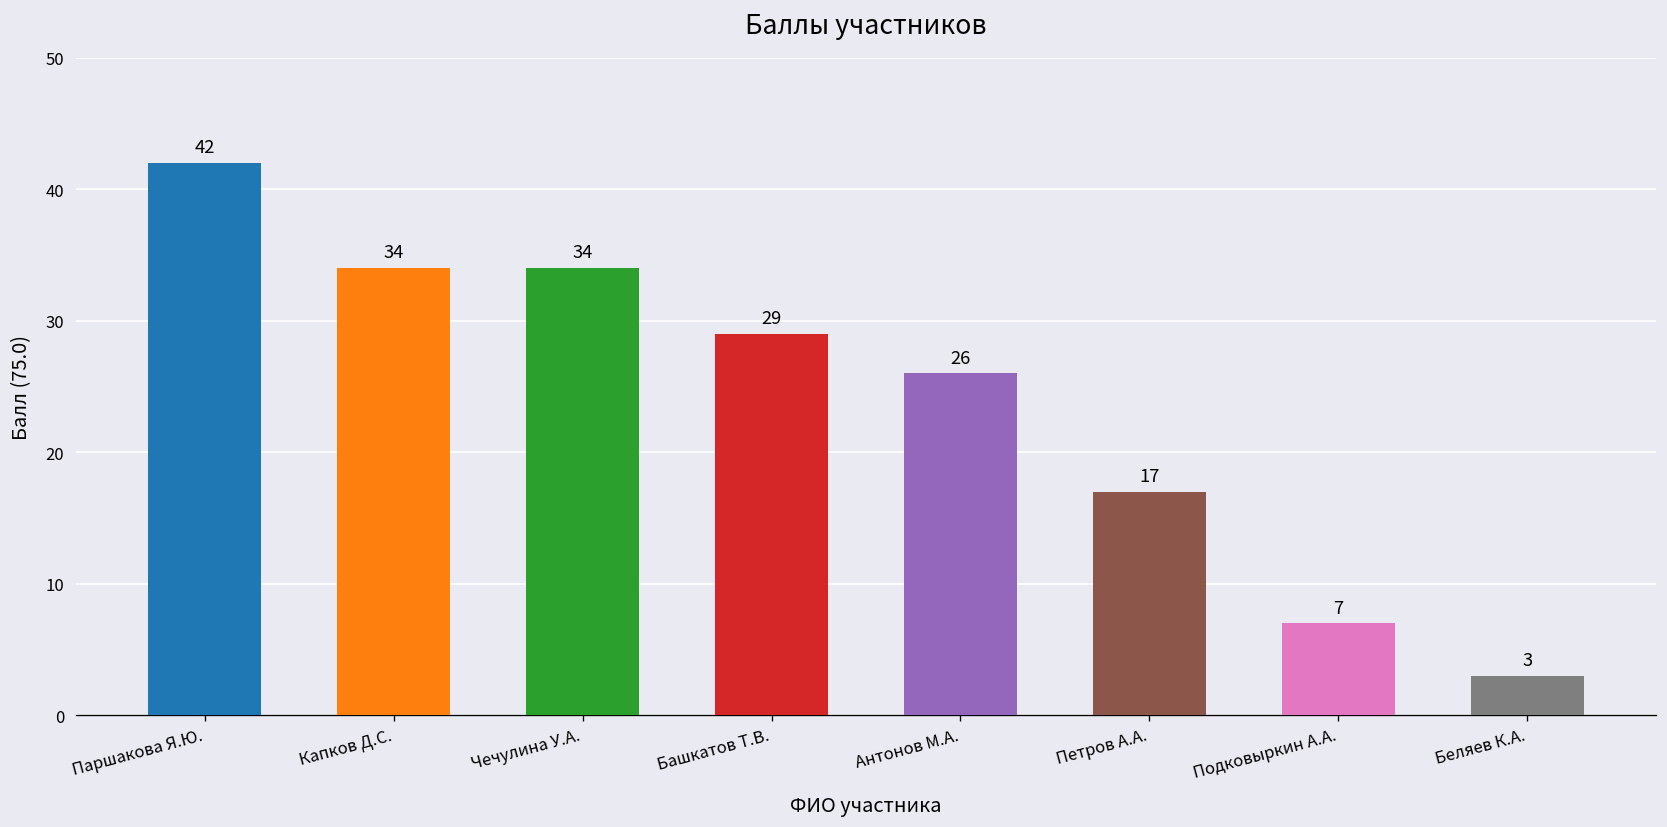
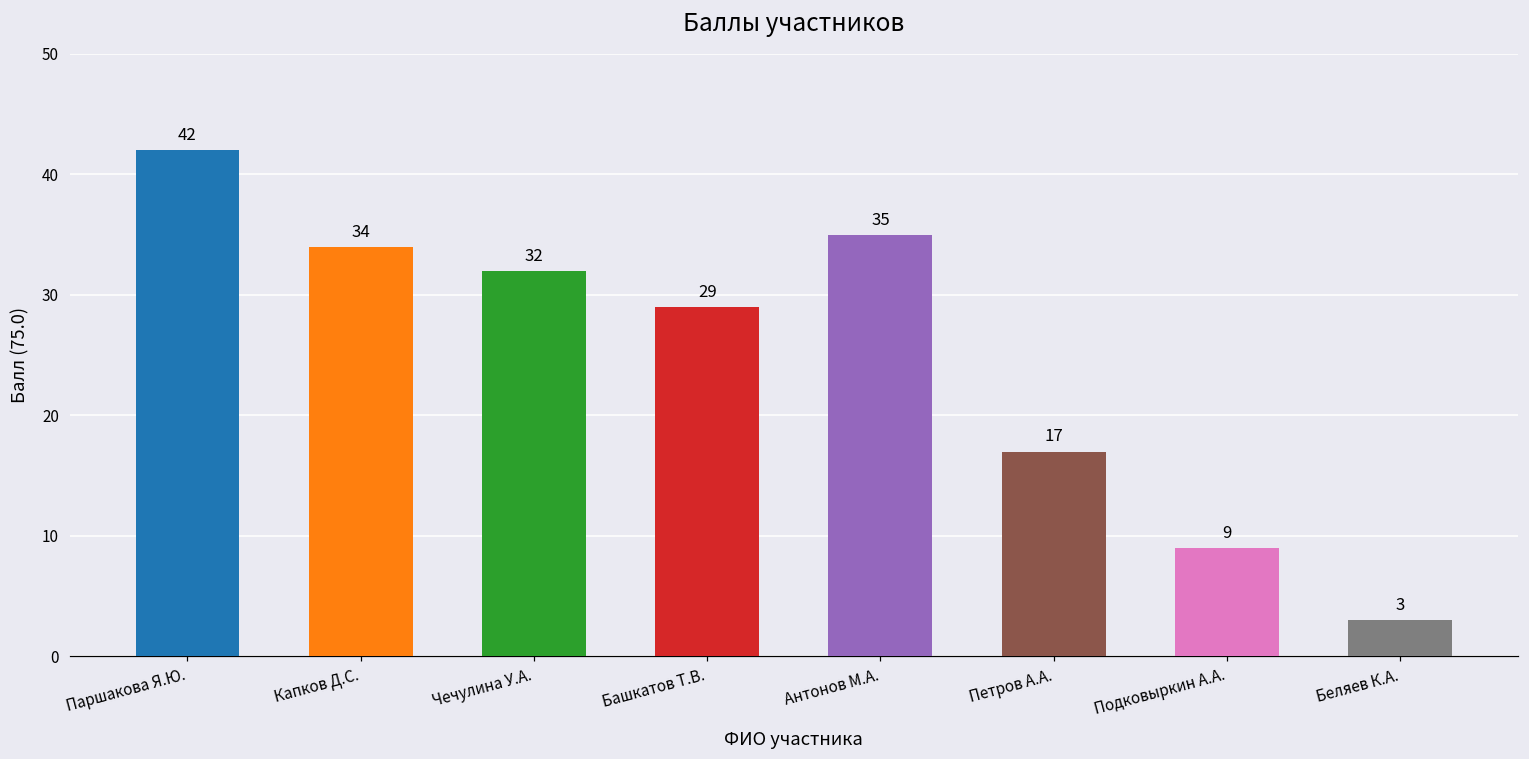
Чечулина У.А.: 34 -> 32
Антонов М.А.: 26 -> 35
Подковыркин А.А.: 7 -> 9
